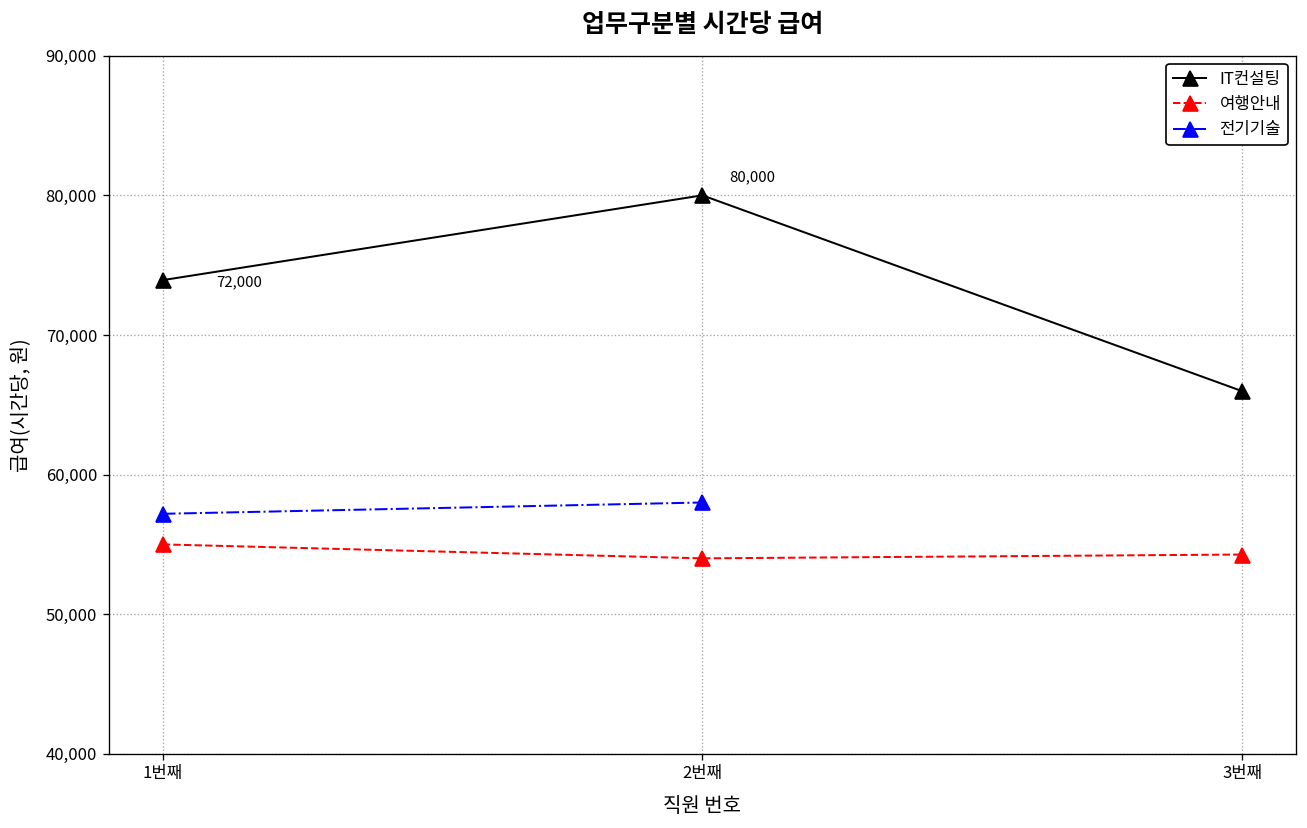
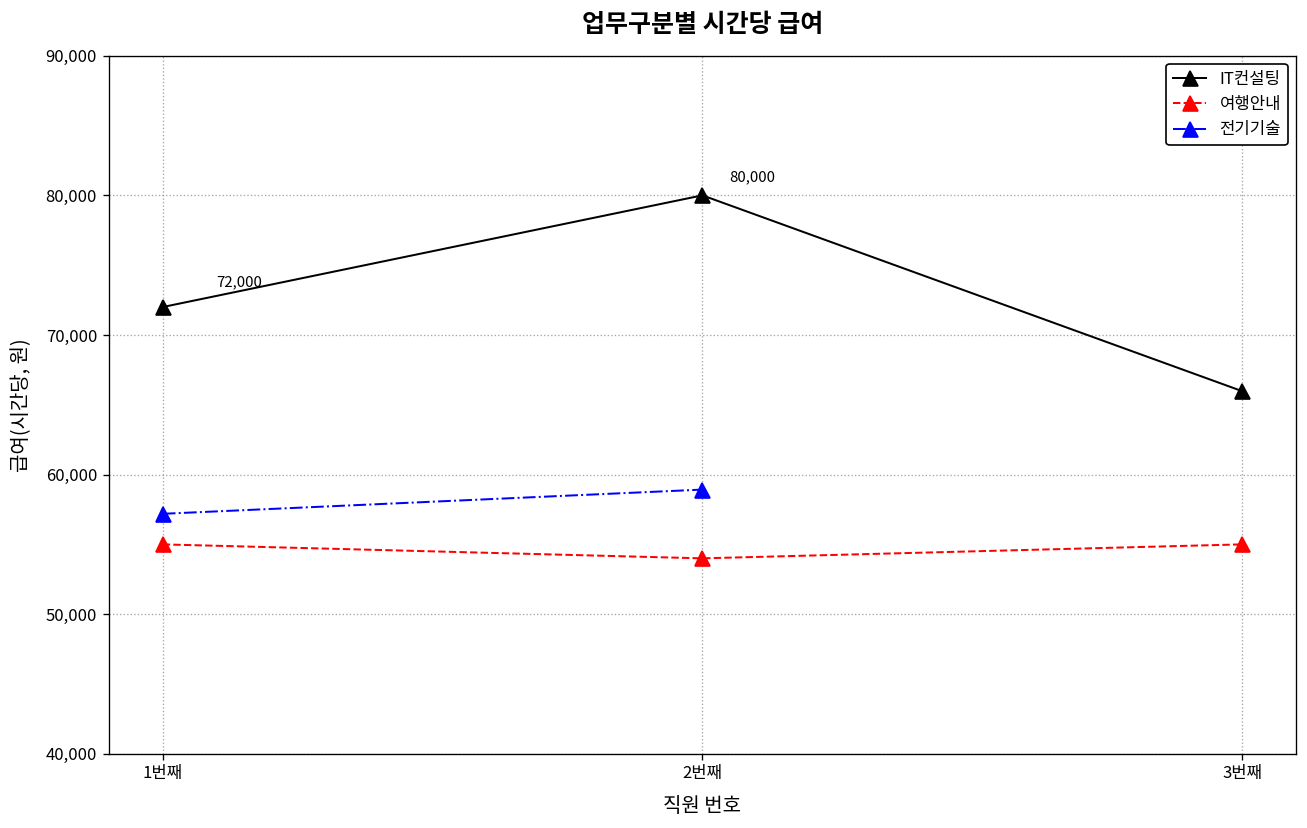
IT컨설팅, 1번째: 73,900 -> 72,000
전기기술, 2번째: 58,000 -> 58,900
여행안내, 3번째: 54,300 -> 55,000
